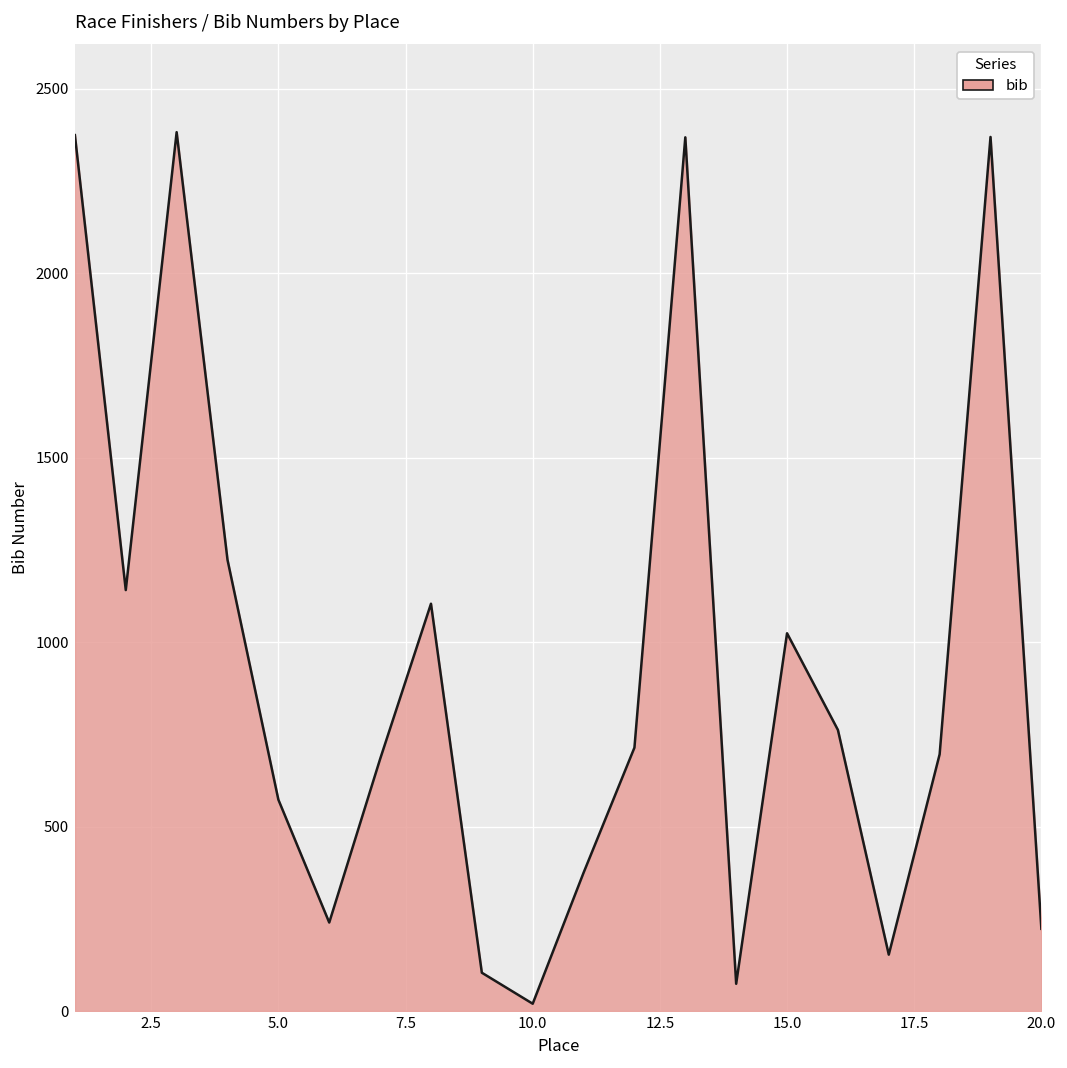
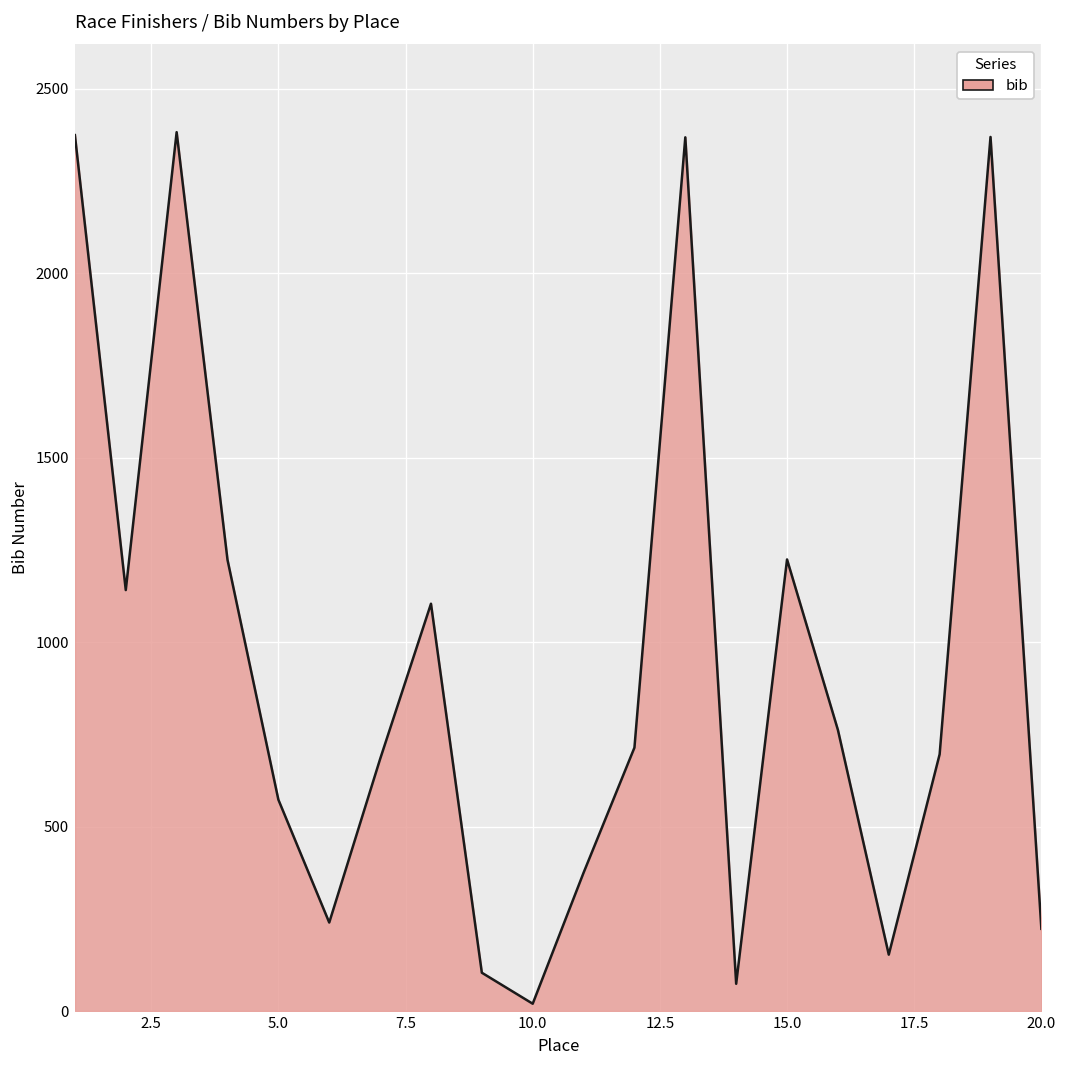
15.0: 1020 -> 1220
